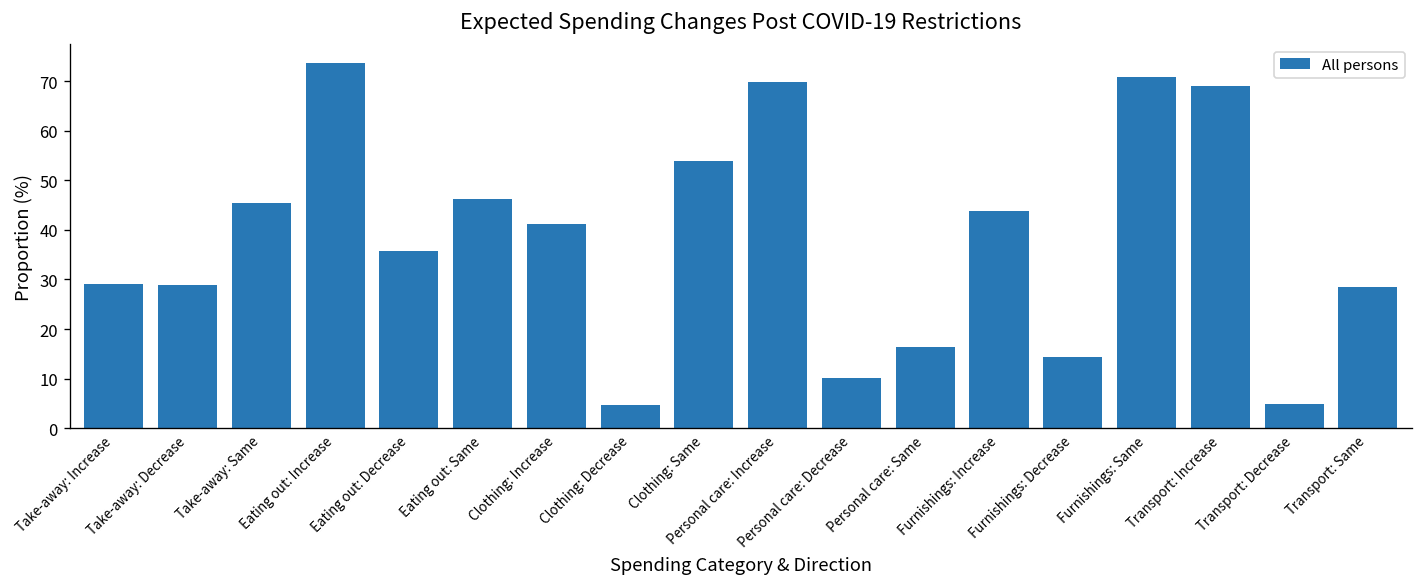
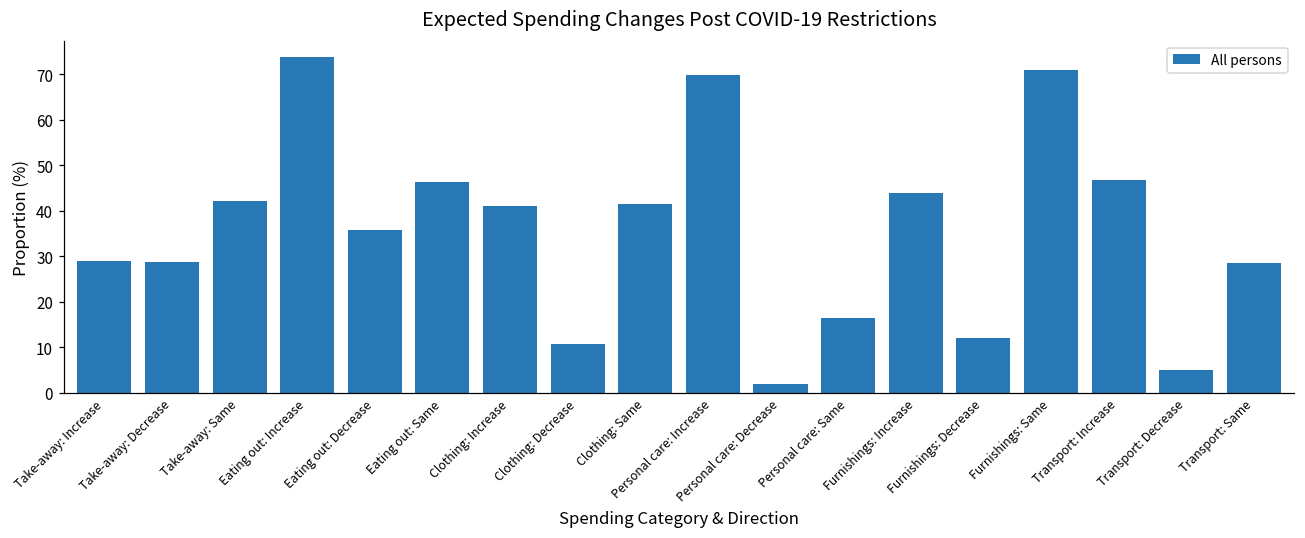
Take-away: Same: 46 -> 42
Clothing: Decrease: 5 -> 11
Clothing: Same: 54 -> 41
Personal care: Decrease: 10 -> 2
Furnishings: Decrease: 14 -> 12
Transport: Increase: 69 -> 47
